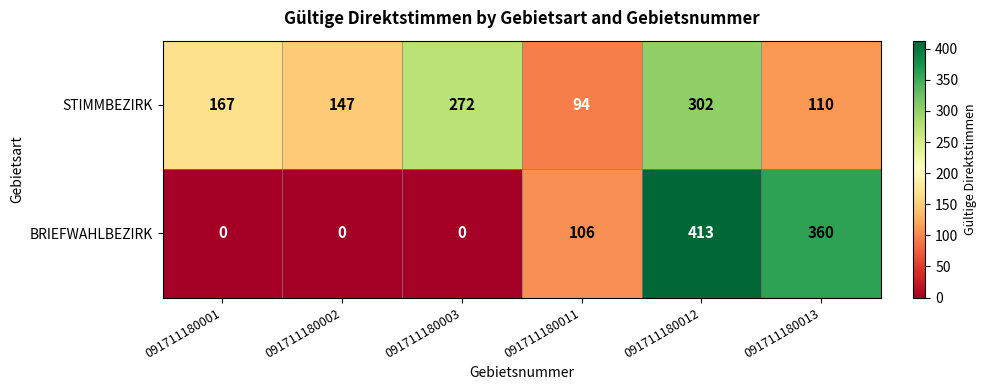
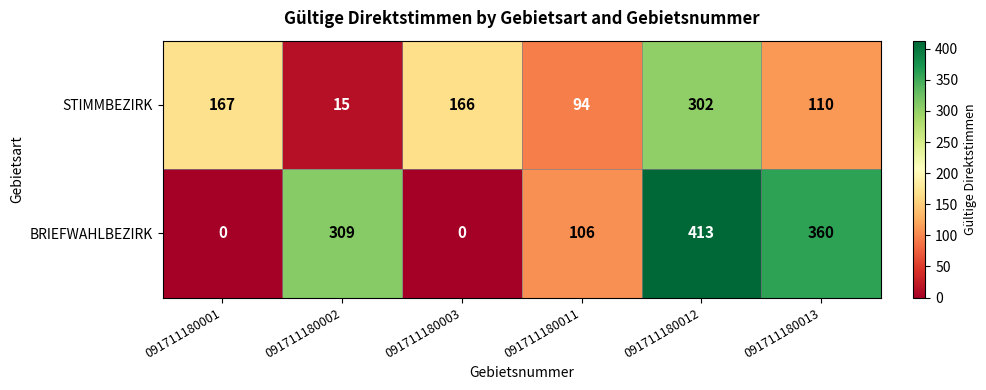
STIMMBEZIRK, 091711180002: 147 -> 15
STIMMBEZIRK, 091711180003: 272 -> 166
BRIEFWAHLBEZIRK, 091711180002: 0 -> 309
